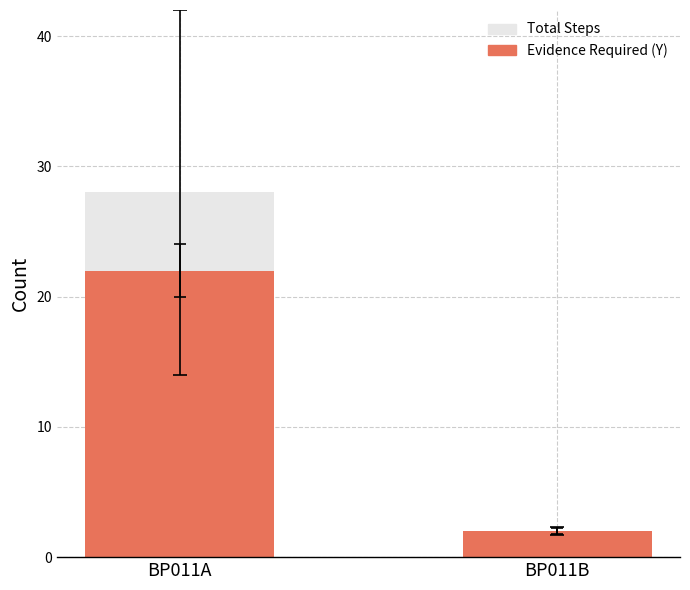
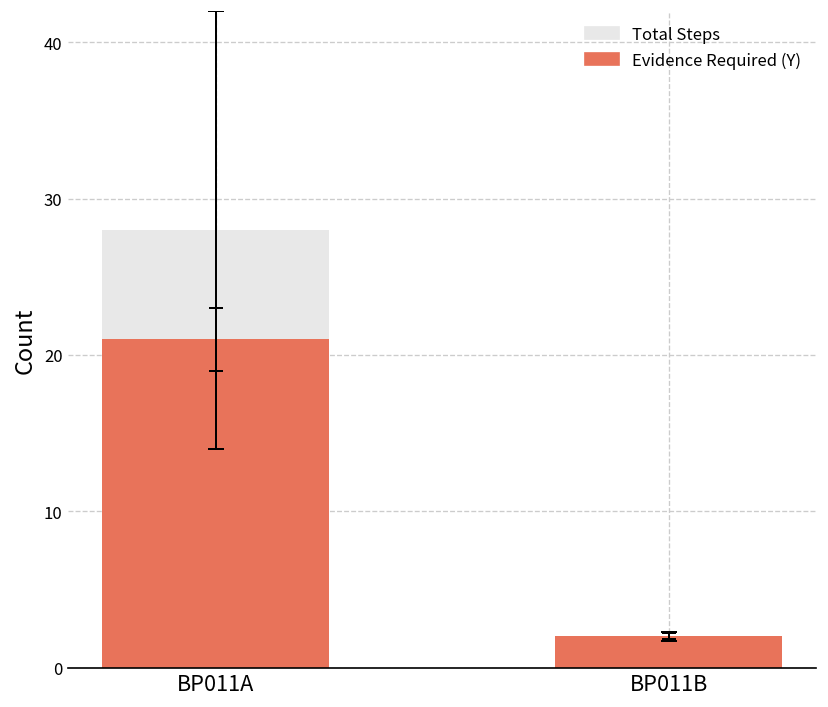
Evidence Required (Y), BP011A: 22 -> 21
